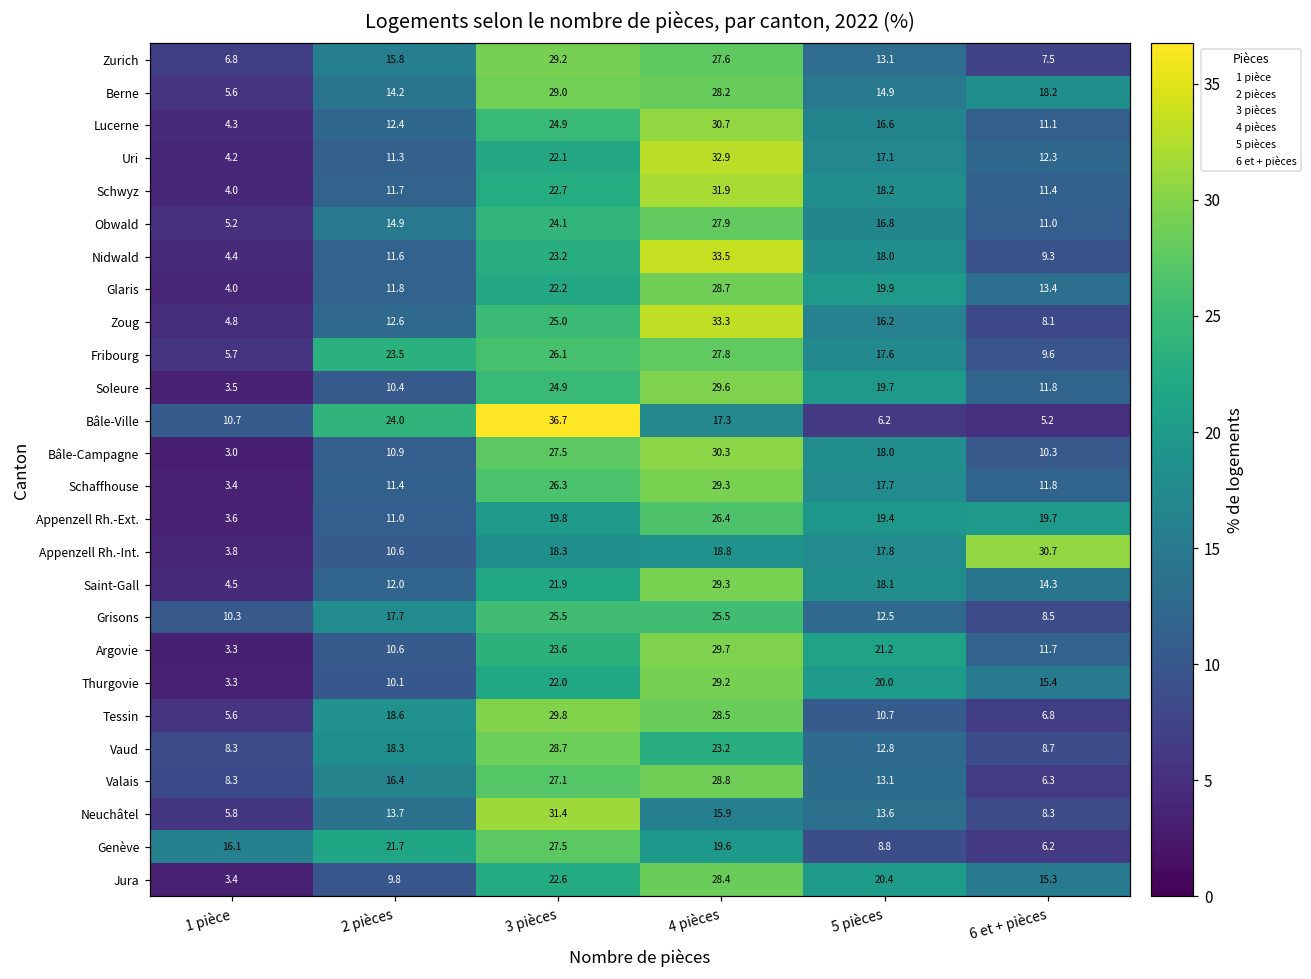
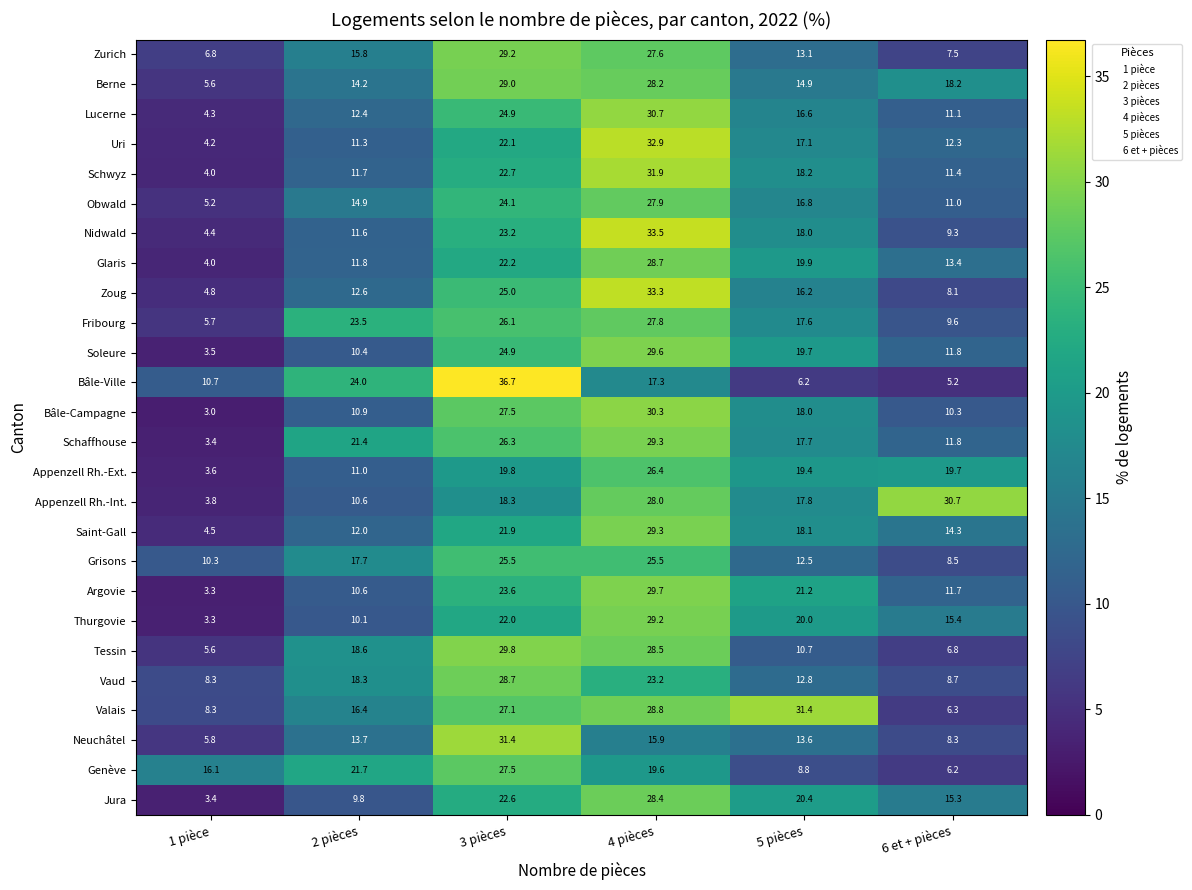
Schaffhouse, 2 pièces: 11.4 -> 21.4
Appenzell Rh.-Int., 4 pièces: 18.8 -> 28.0
Valais, 5 pièces: 13.1 -> 31.4
